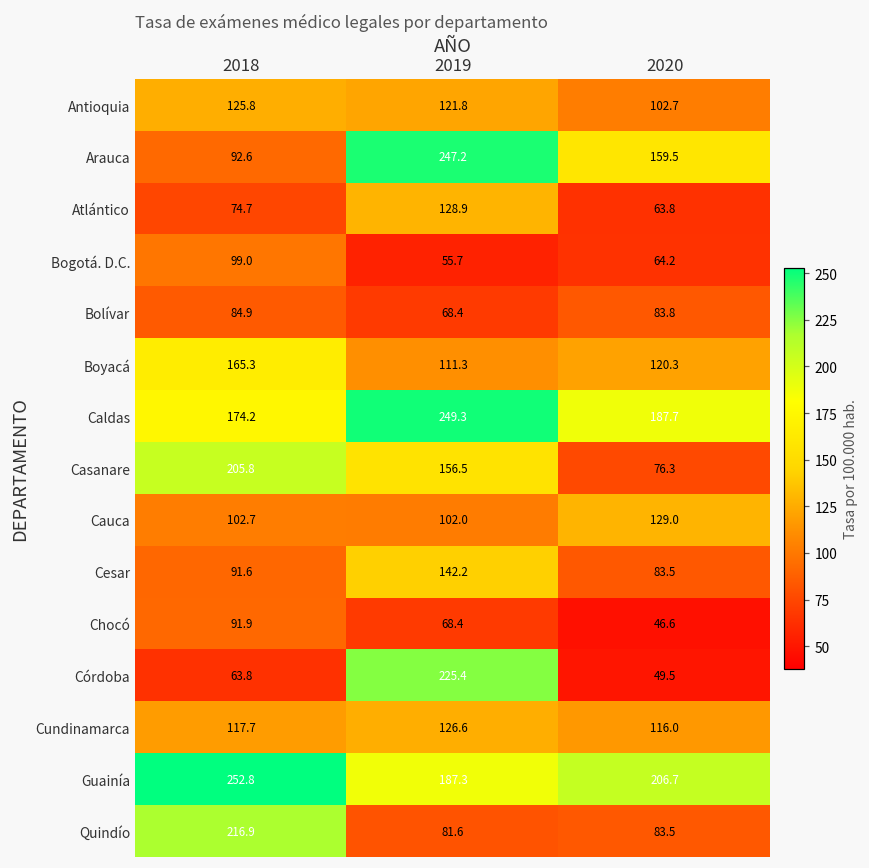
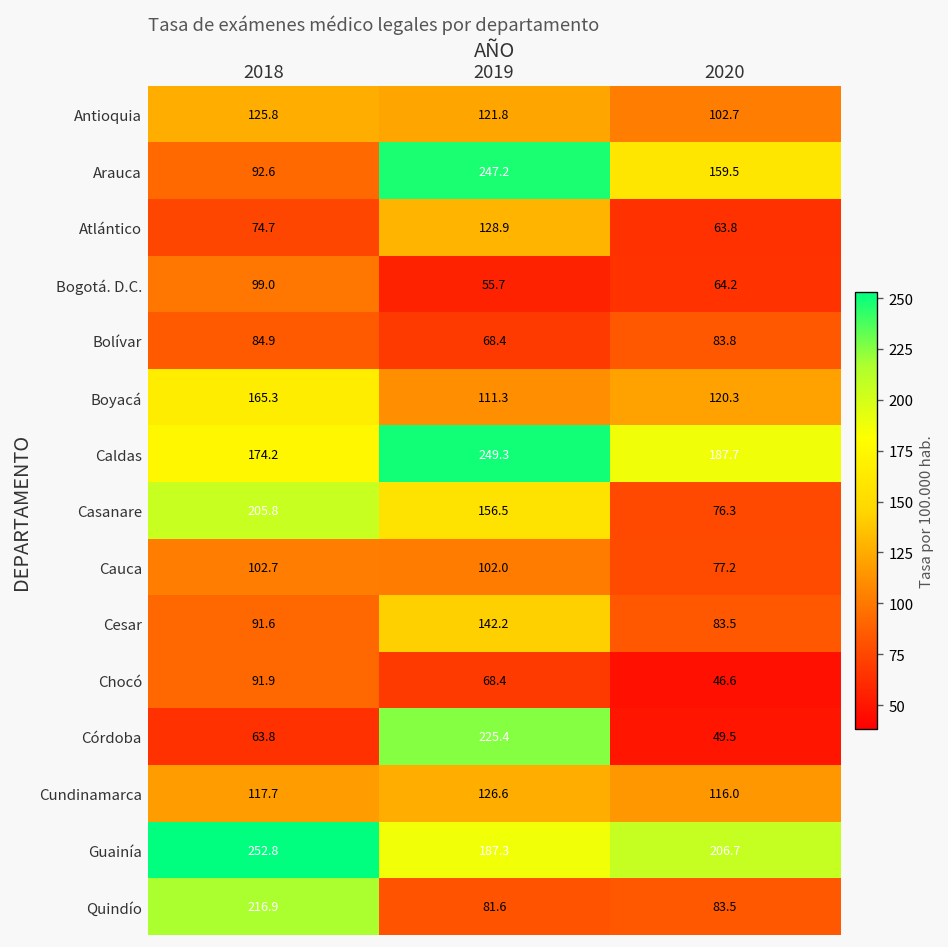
Cauca, 2020: 129.0 -> 77.2
